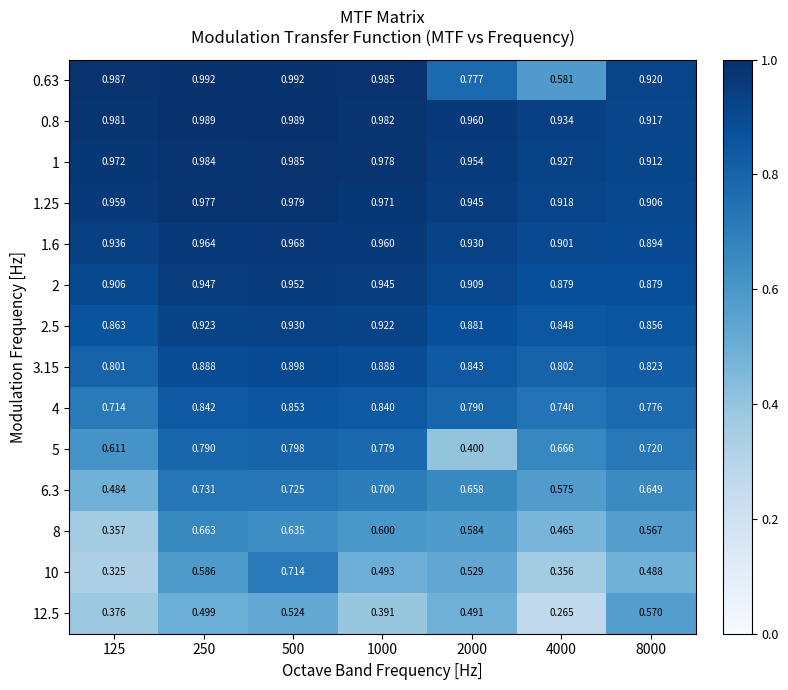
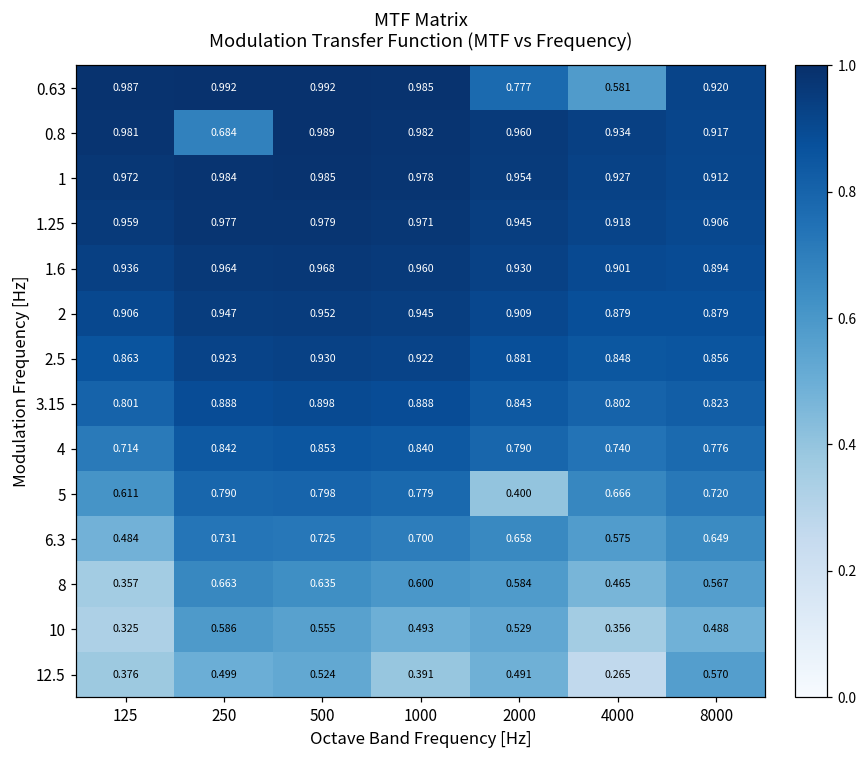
0.8, 250: 0.989 -> 0.684
10, 500: 0.714 -> 0.555
